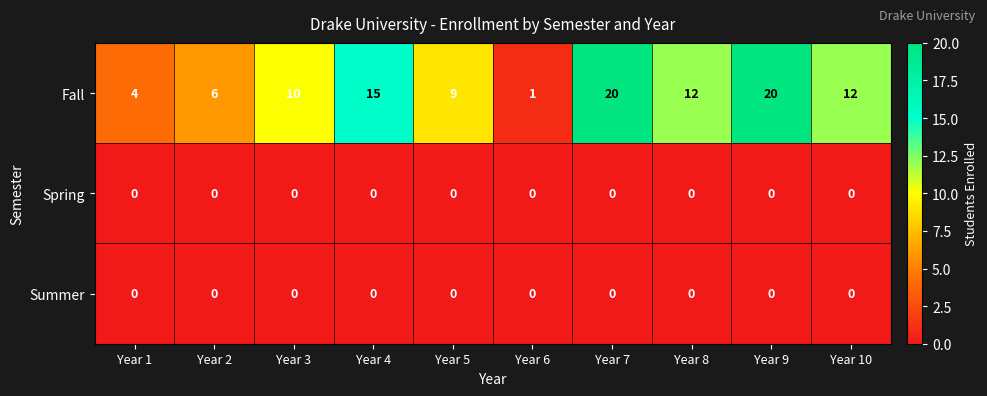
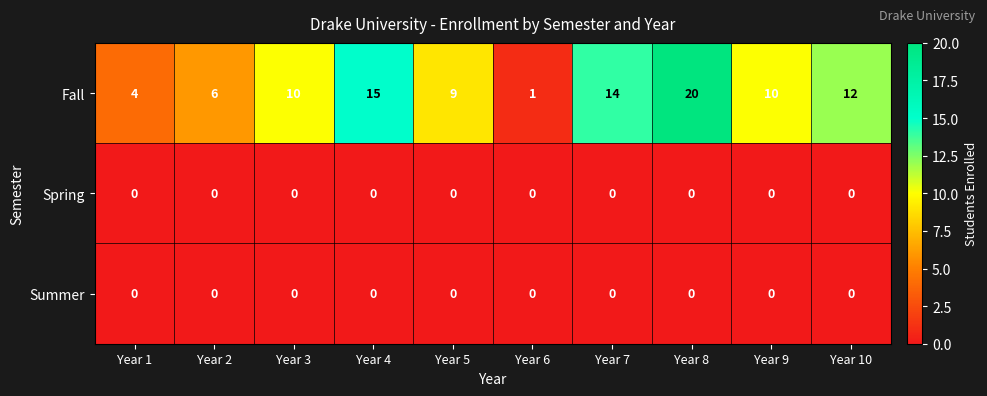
Fall, Year 7: 20 -> 14
Fall, Year 8: 12 -> 20
Fall, Year 9: 20 -> 10
